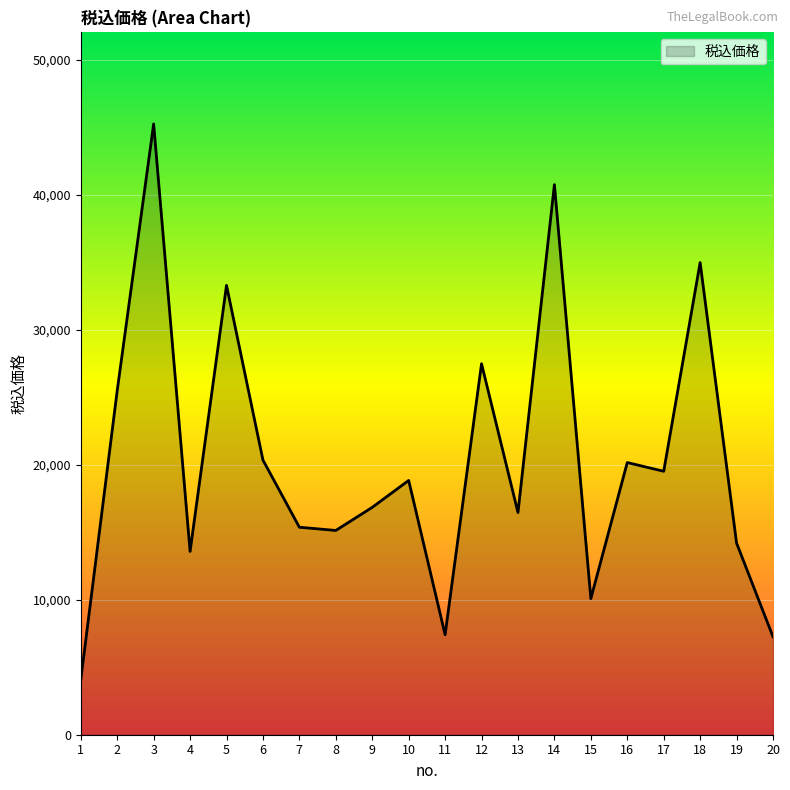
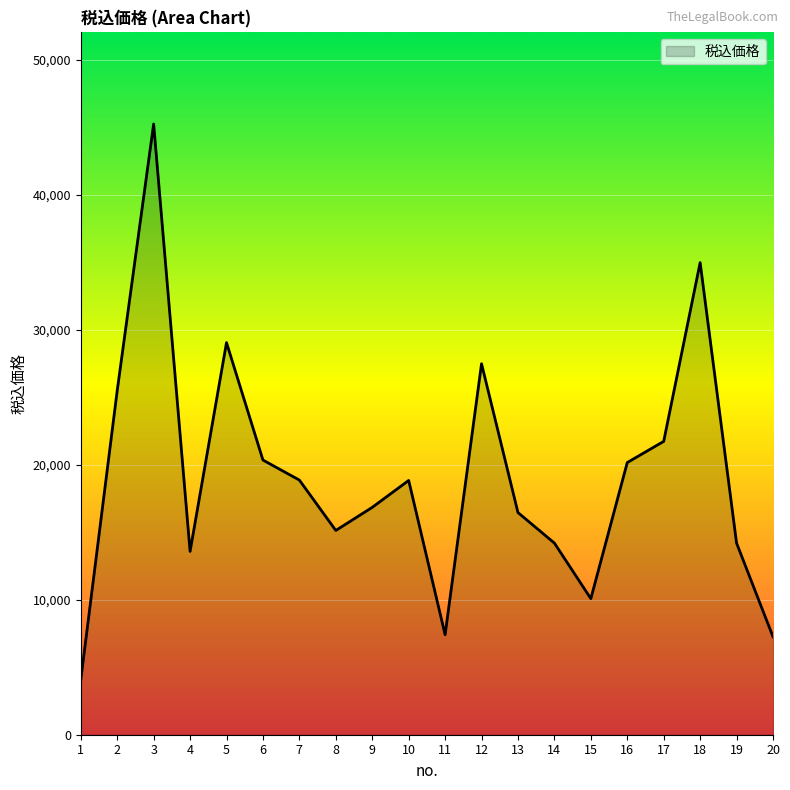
5: 33,300 -> 29,000
7: 15,400 -> 18,900
14: 40,700 -> 14,200
17: 19,500 -> 21,700
